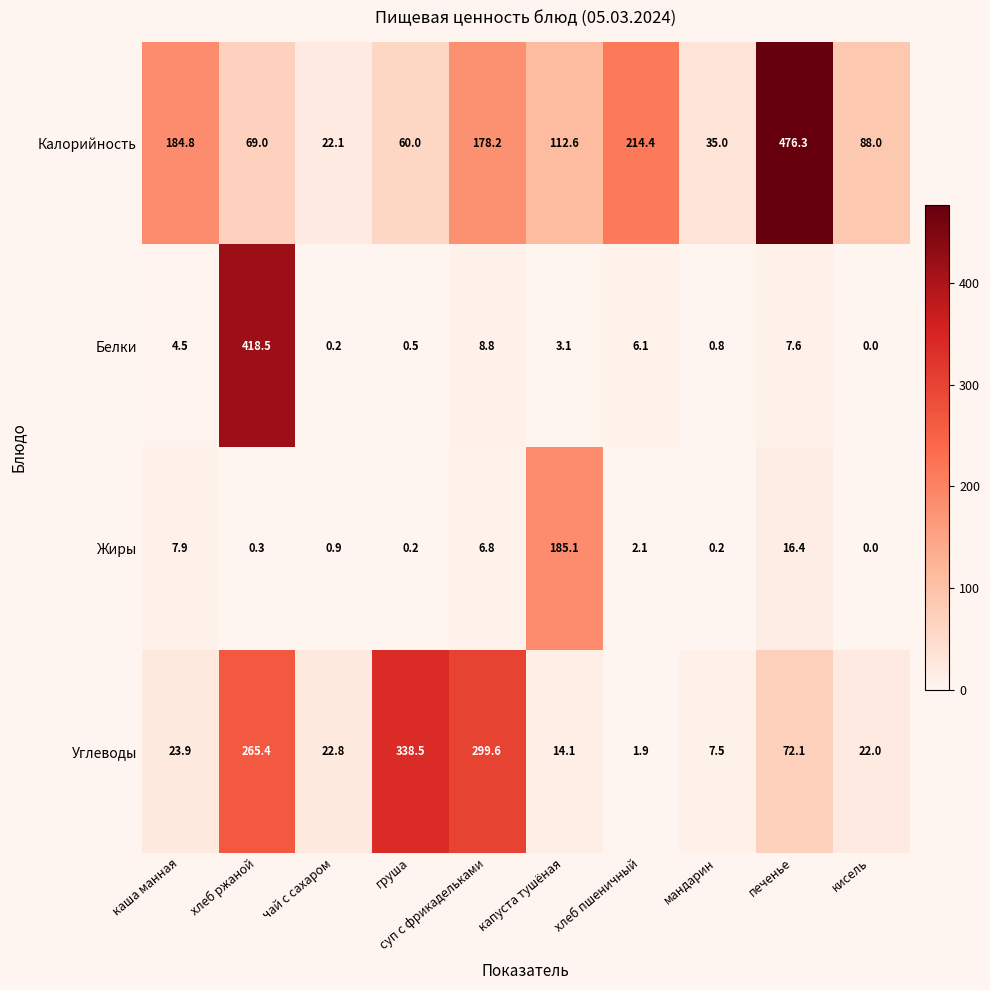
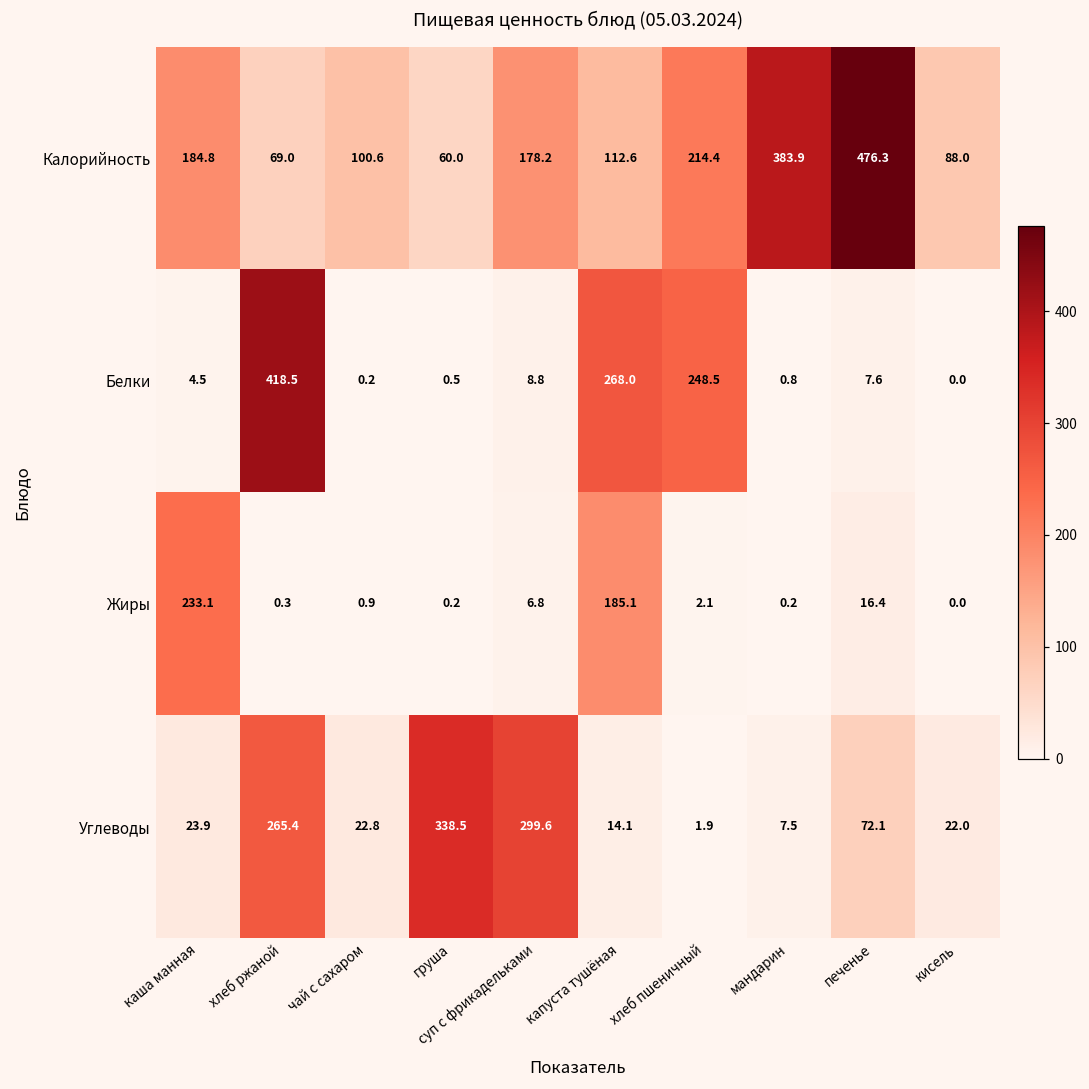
Калорийность, чай с сахаром: 22.1 -> 100.6
Калорийность, мандарин: 35.0 -> 383.9
Белки, капуста тушёная: 3.1 -> 268.0
Белки, хлеб пшеничный: 6.1 -> 248.5
Жиры, каша манная: 7.9 -> 233.1
